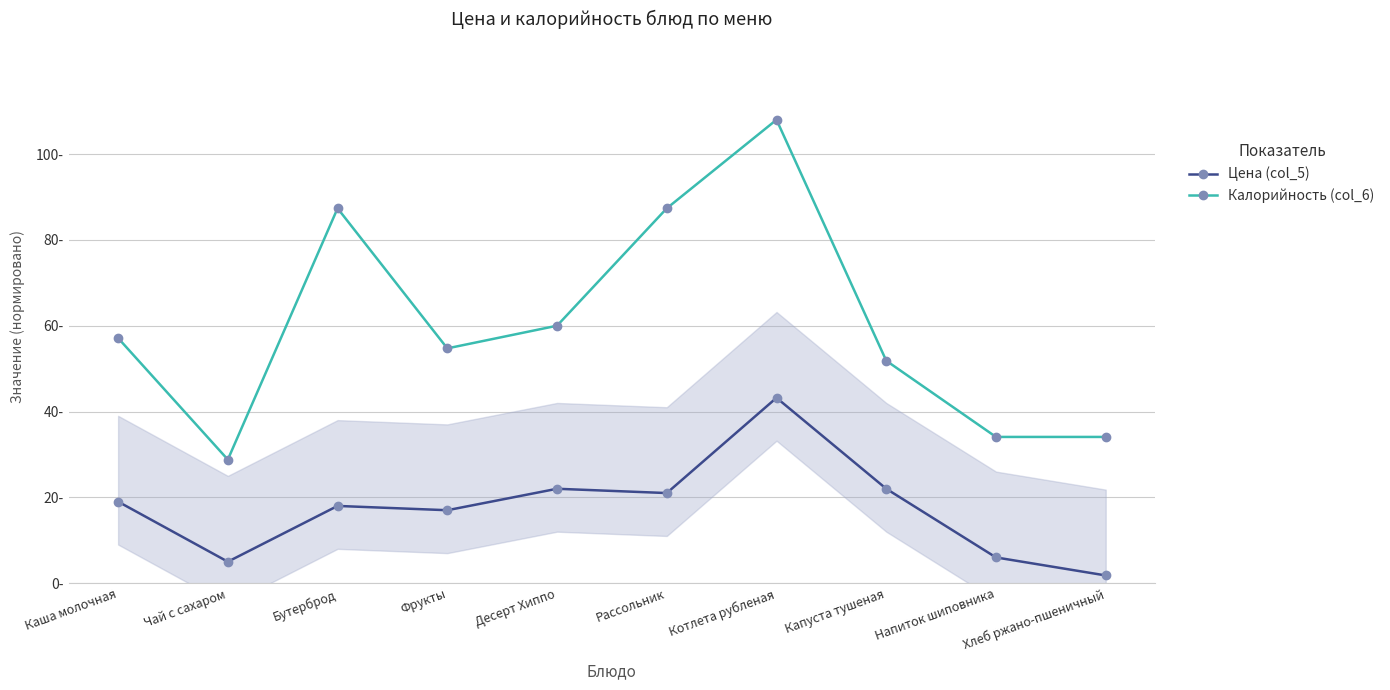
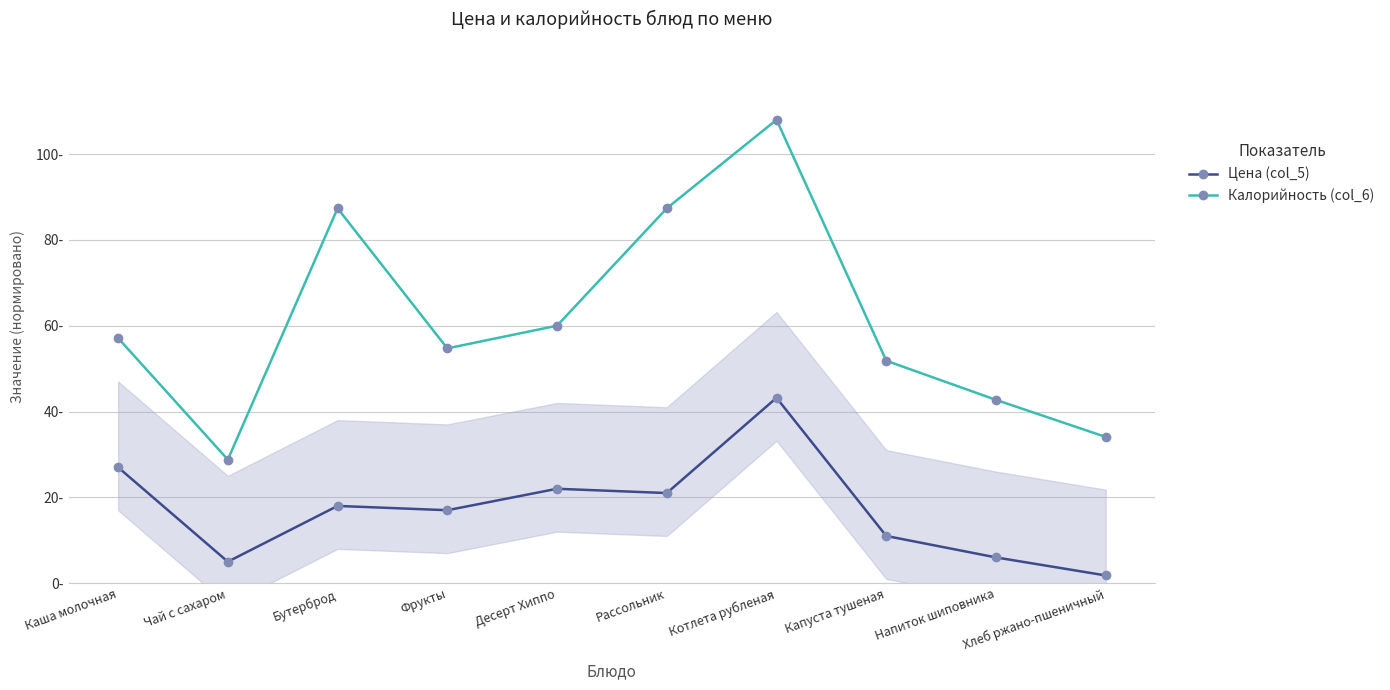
Цена (col_5), Каша молочная: 19- -> 27-
Цена (col_5), Капуста тушеная: 22- -> 11-
Калорийность (col_6), Напиток шиповника: 34- -> 43-
